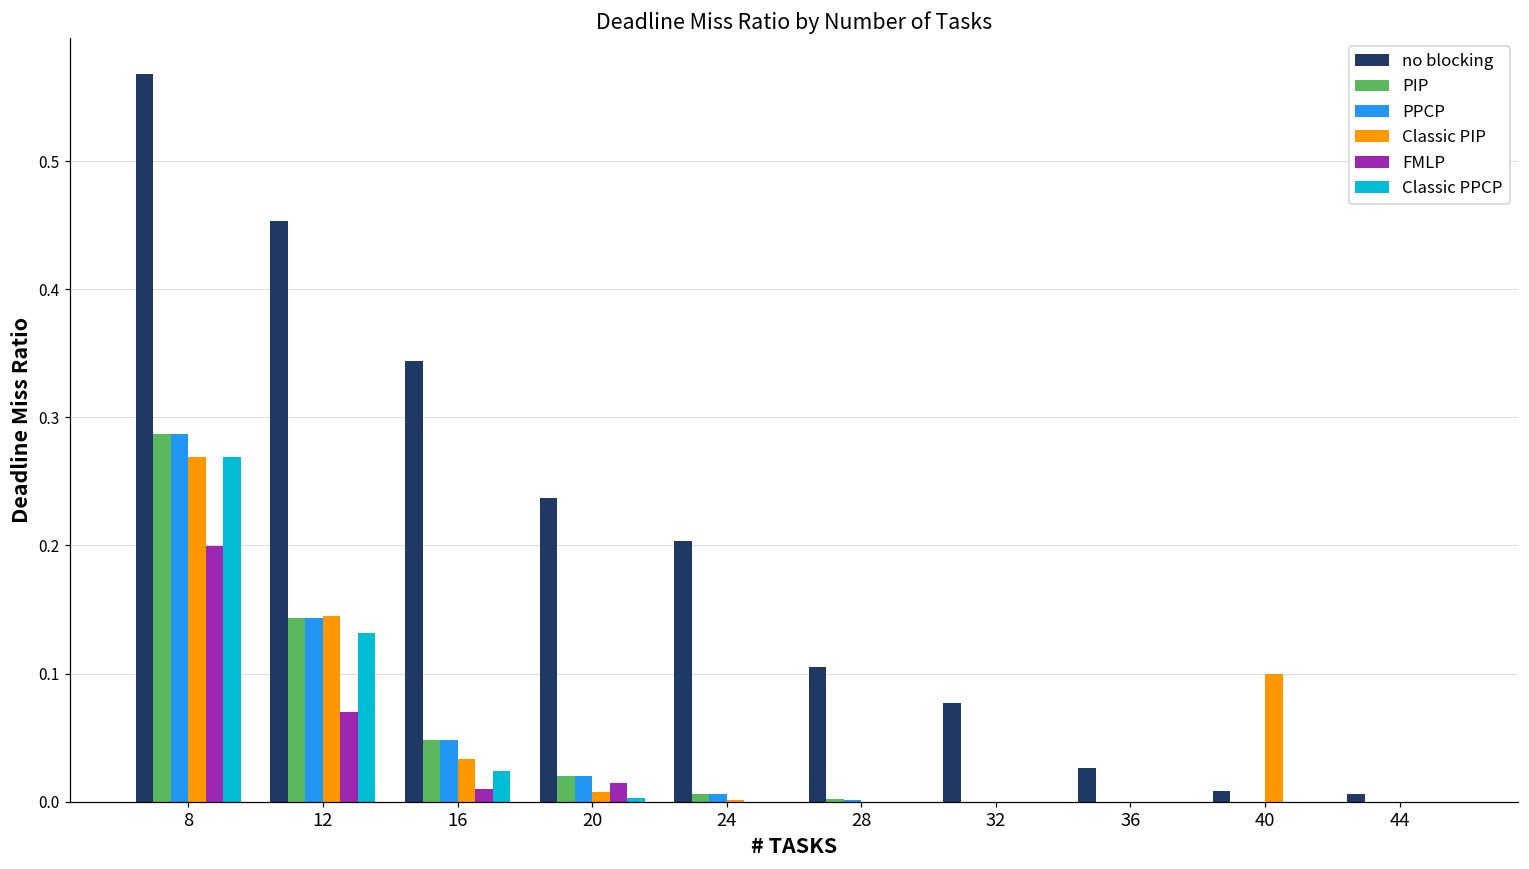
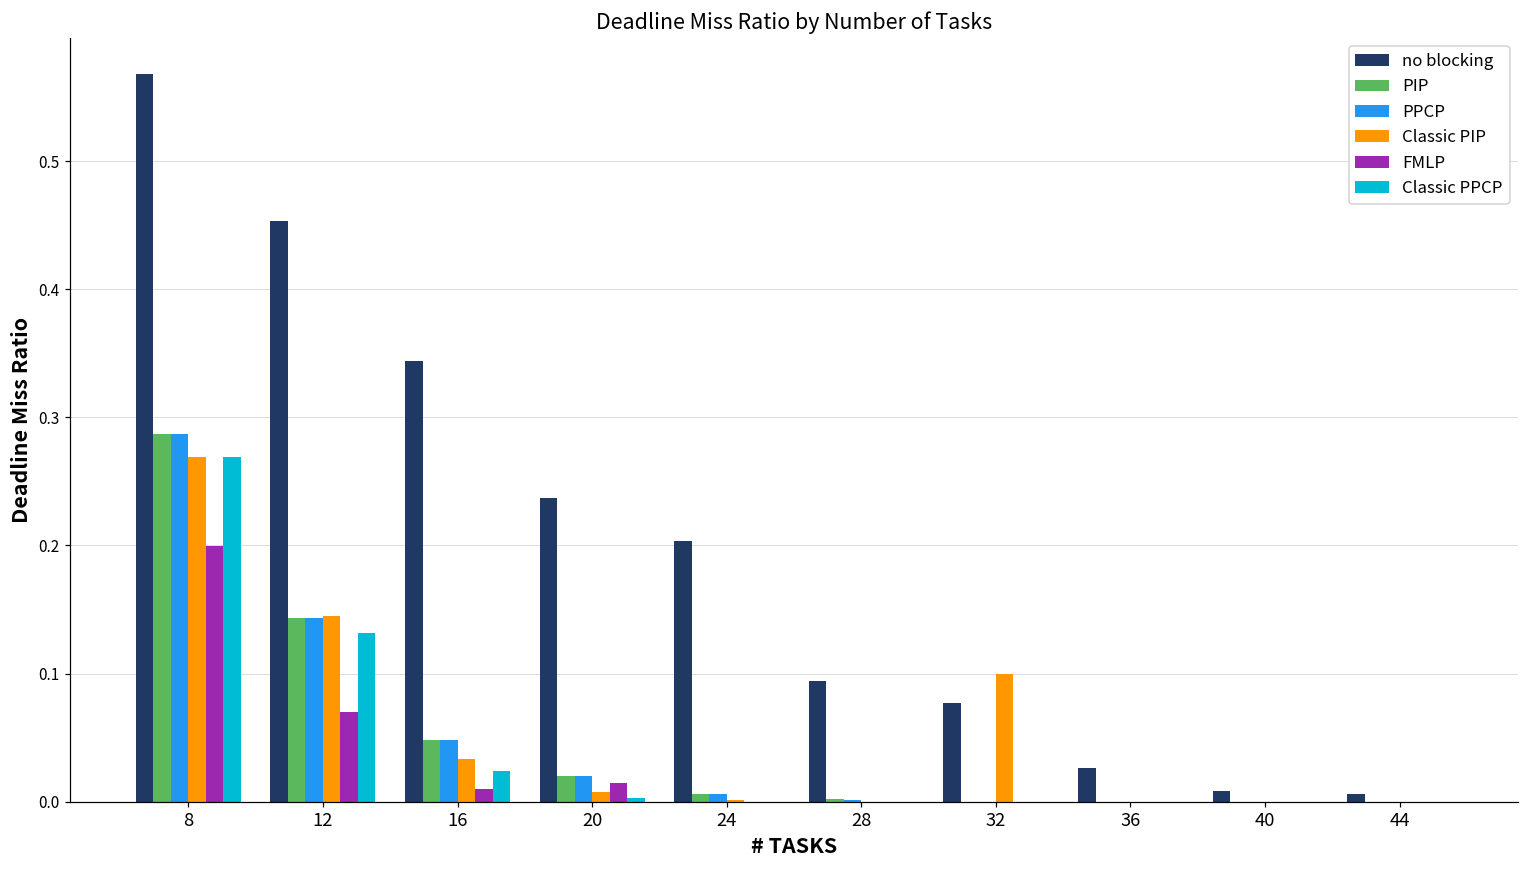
no blocking, 28: 0.105 -> 0.094
Classic PIP, 32: 0.0 -> 0.1
Classic PIP, 40: 0.1 -> 0.0
